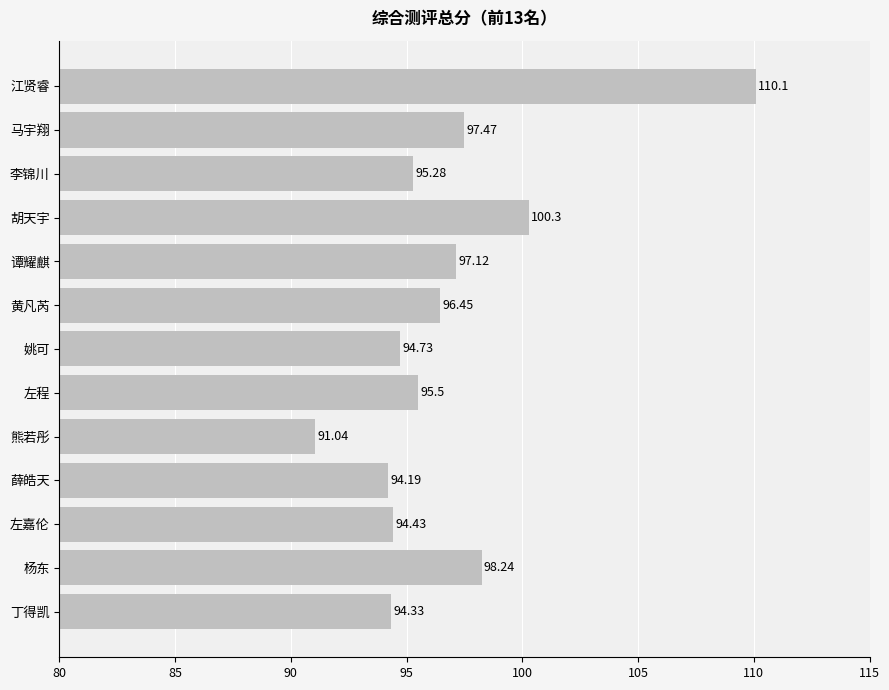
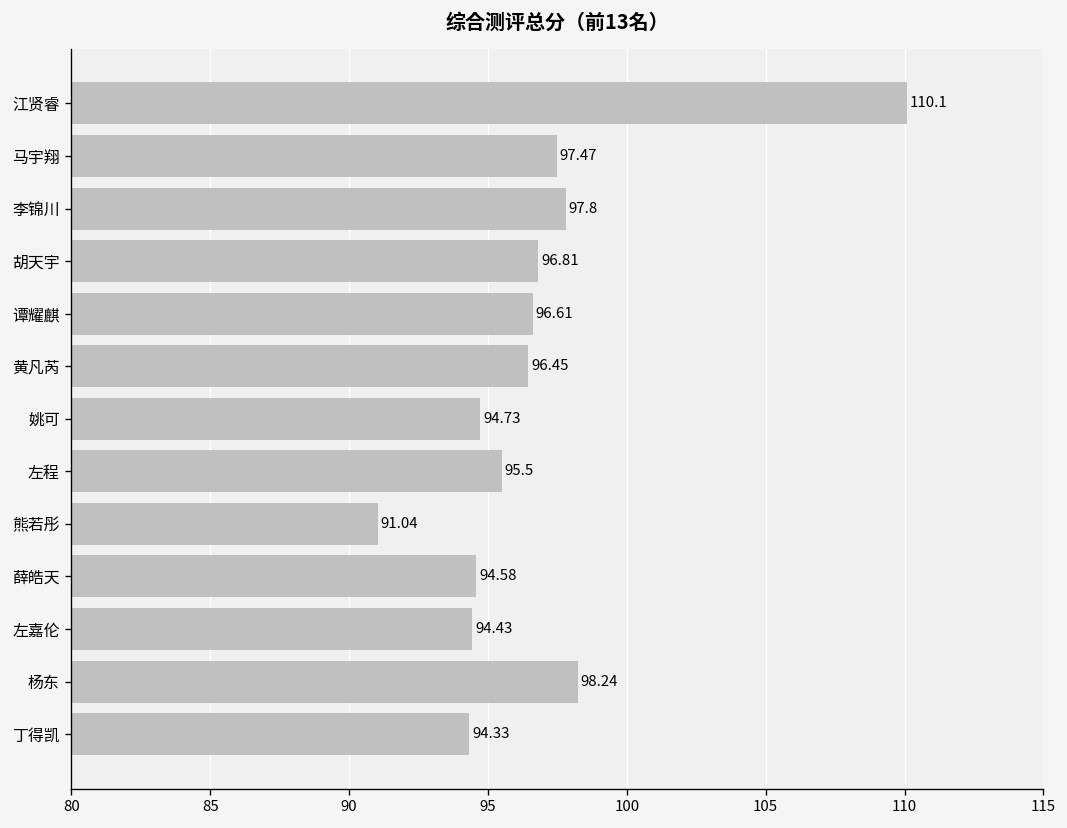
李锦川: 95.28 -> 97.8
胡天宇: 100.3 -> 96.81
谭耀麒: 97.12 -> 96.61
薛皓天: 94.19 -> 94.58
